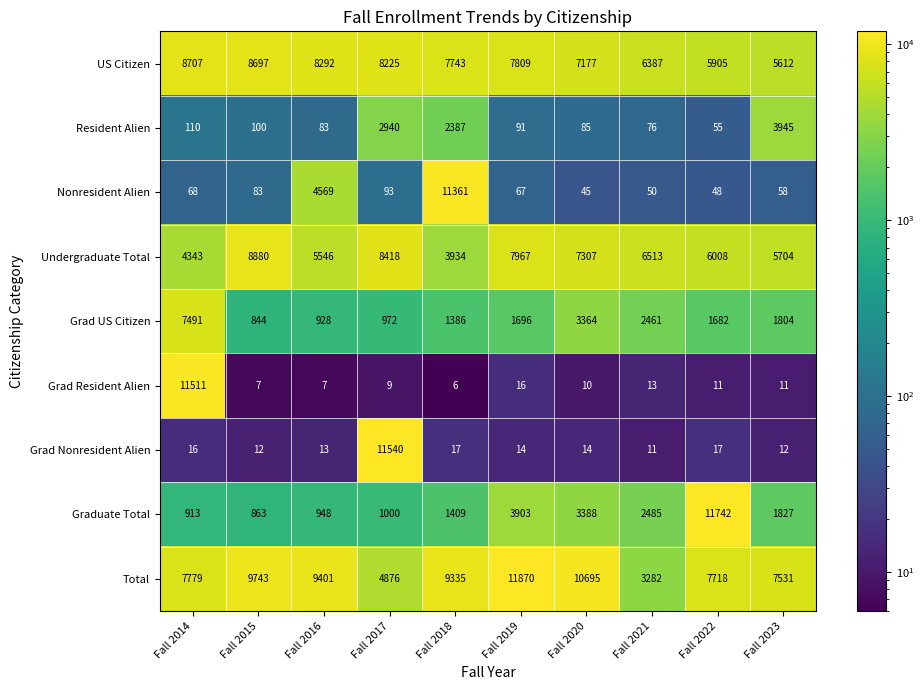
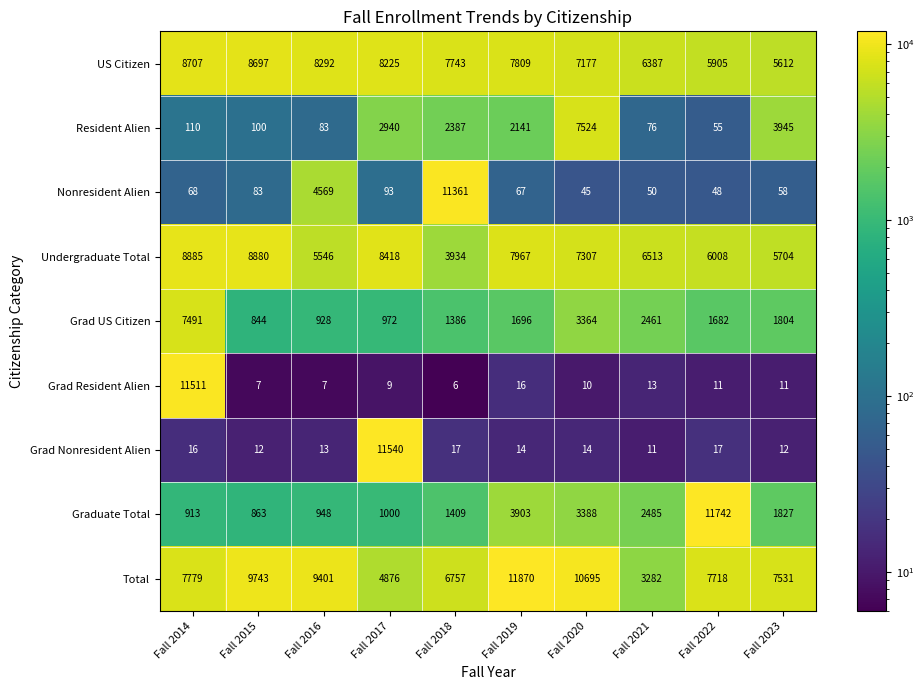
Resident Alien, Fall 2019: 91 -> 2141
Resident Alien, Fall 2020: 85 -> 7524
Undergraduate Total, Fall 2014: 4343 -> 8885
Total, Fall 2018: 9335 -> 6757
